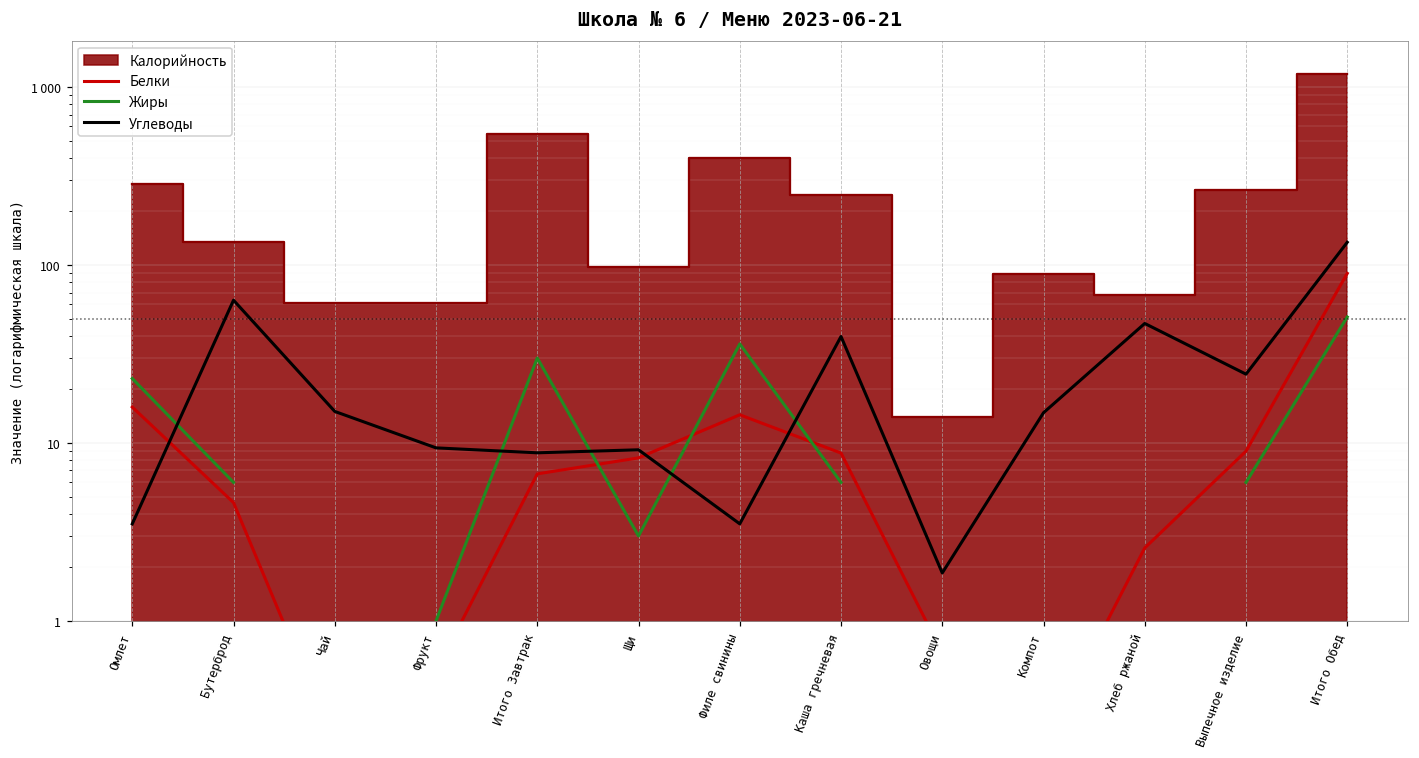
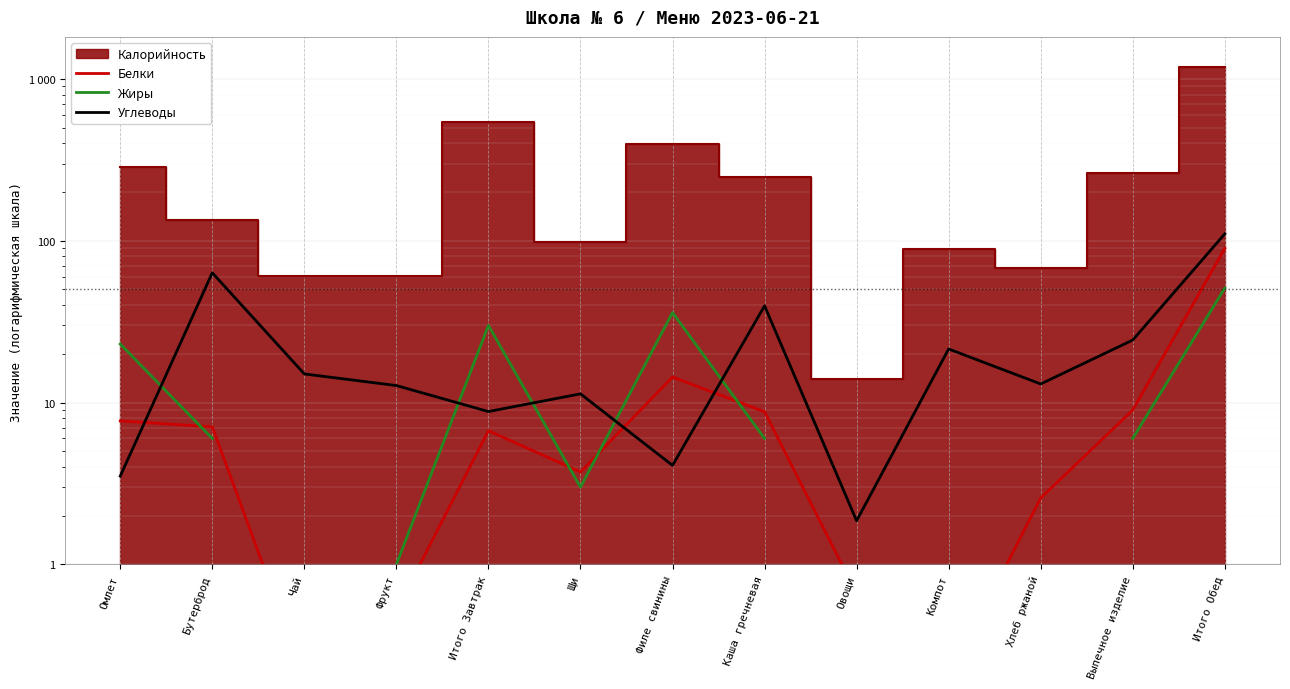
Белки, Омлет: 16 -> 8
Белки, Бутерброд: 4.6 -> 7
Углеводы, Фрукт: 9 -> 13
Белки, Щи: 8 -> 3.7
Углеводы, Щи: 9 -> 11
Углеводы, Филе свинины: 3.5 -> 4.1
Углеводы, Компот: 15 -> 21
Углеводы, Хлеб ржаной: 47 -> 13
Углеводы, Итого Обед: 130 -> 110
